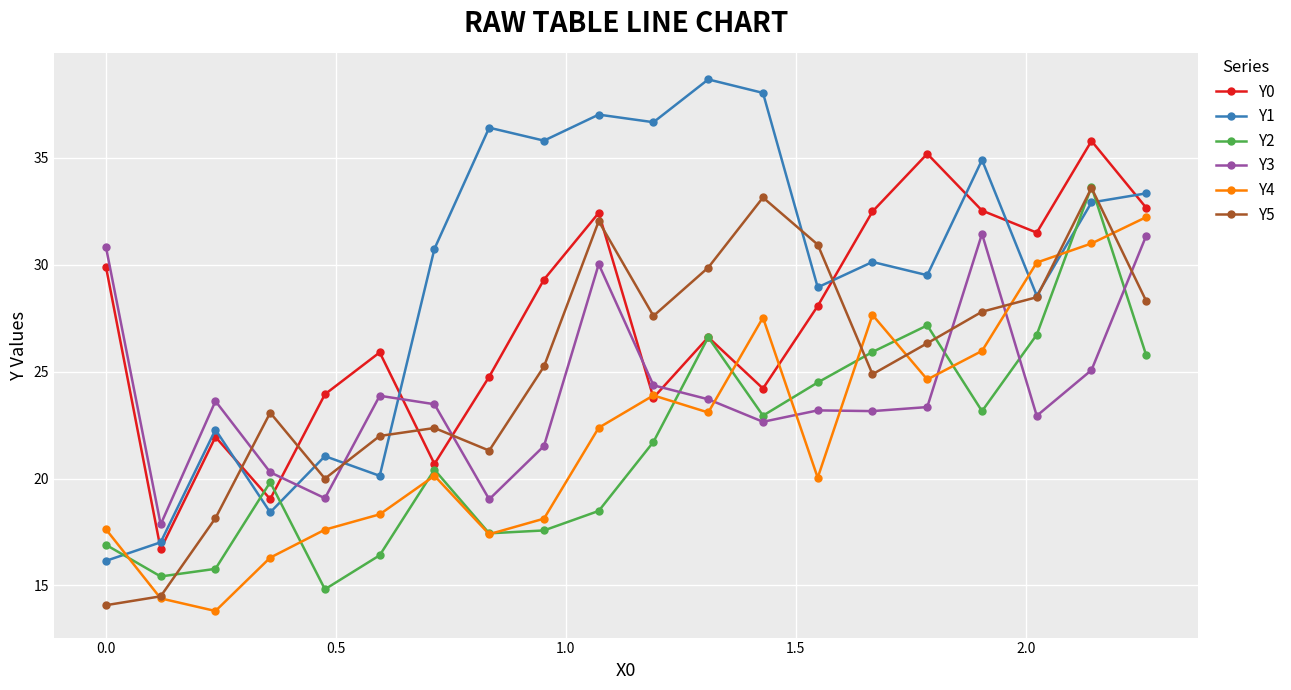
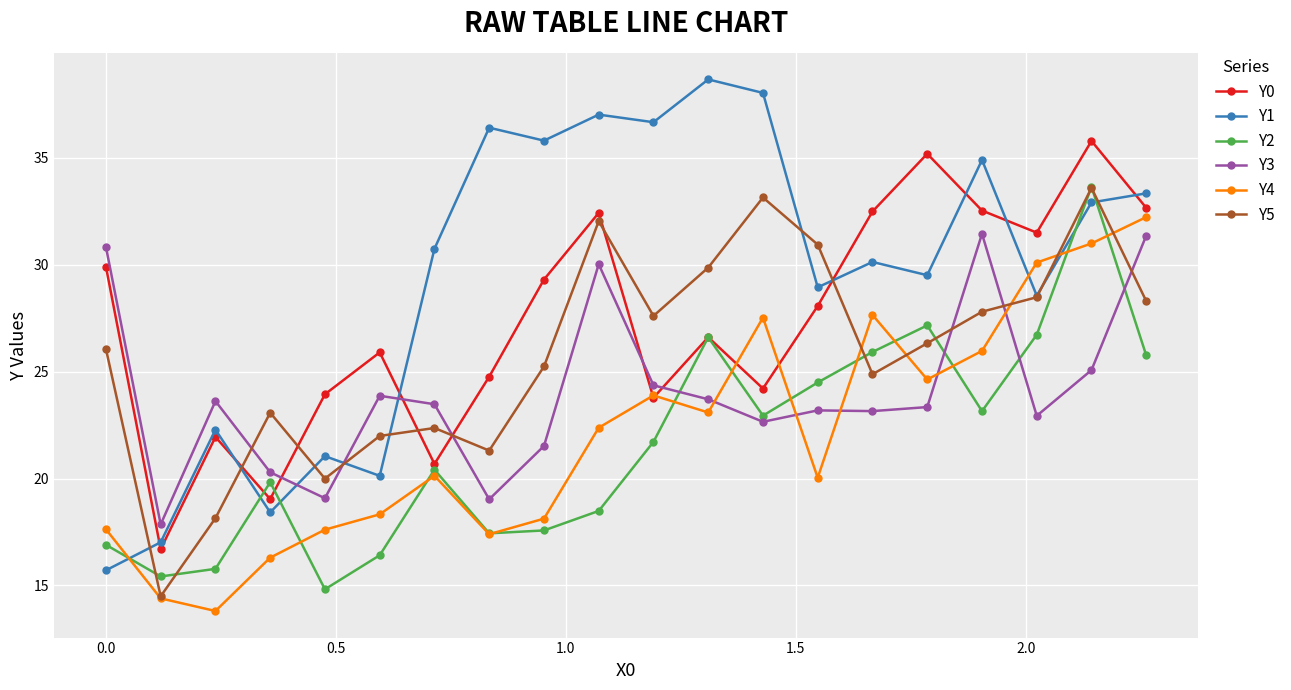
Y1, 0.0: 16.2 -> 15.7
Y5, 0.0: 14.1 -> 26.1
